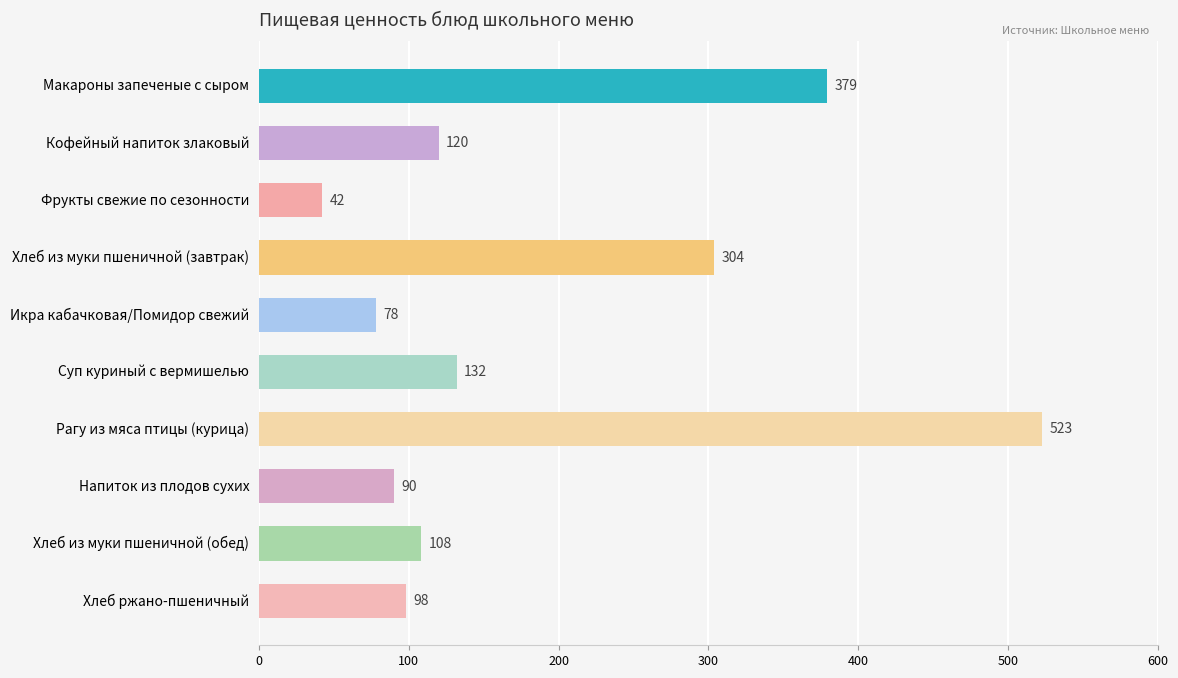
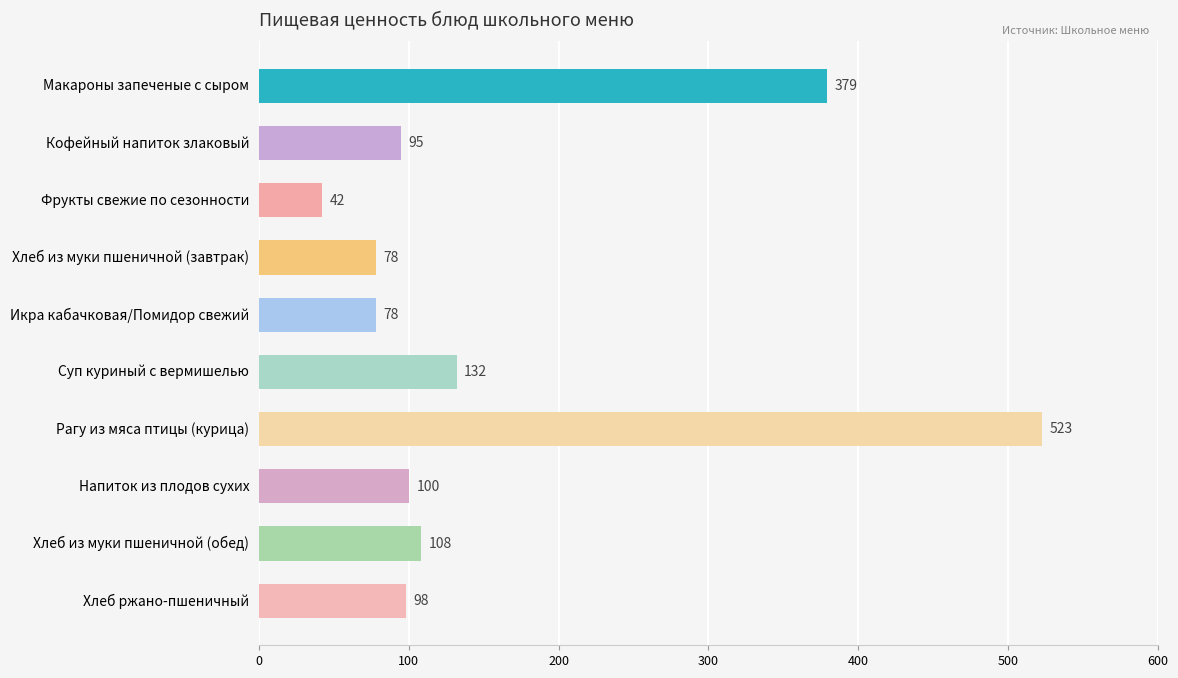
Кофейный напиток злаковый: 120 -> 95
Хлеб из муки пшеничной (завтрак): 304 -> 78
Напиток из плодов сухих: 90 -> 100
